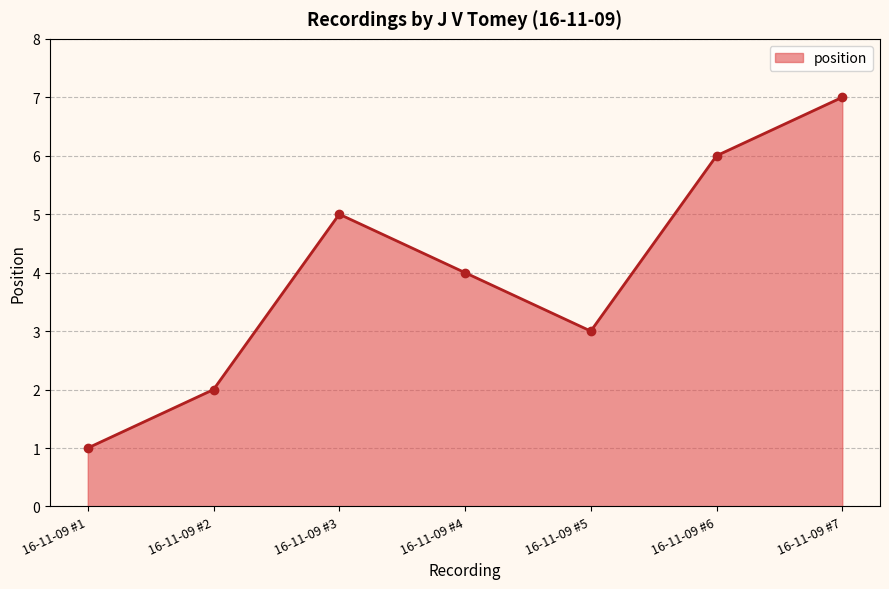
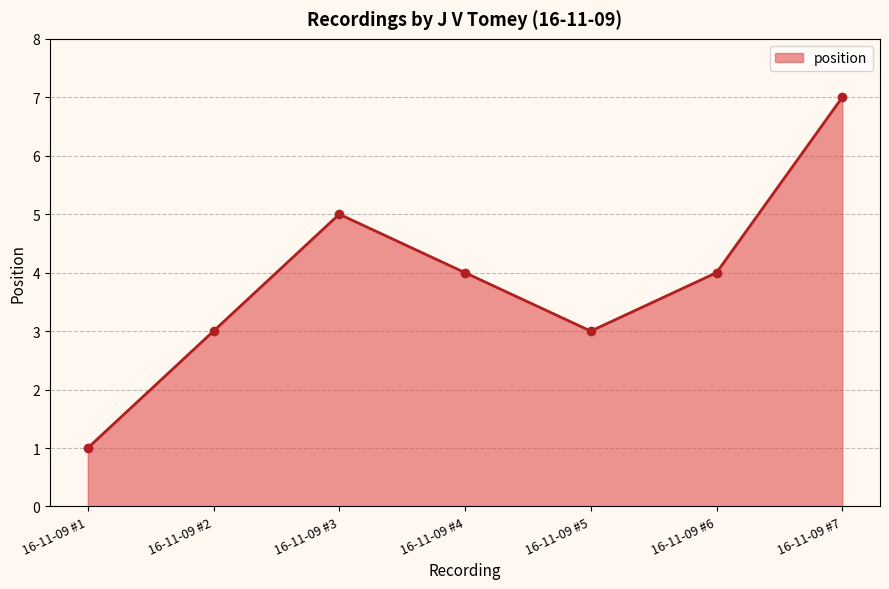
16-11-09 #2: 2 -> 3
16-11-09 #6: 6 -> 4
